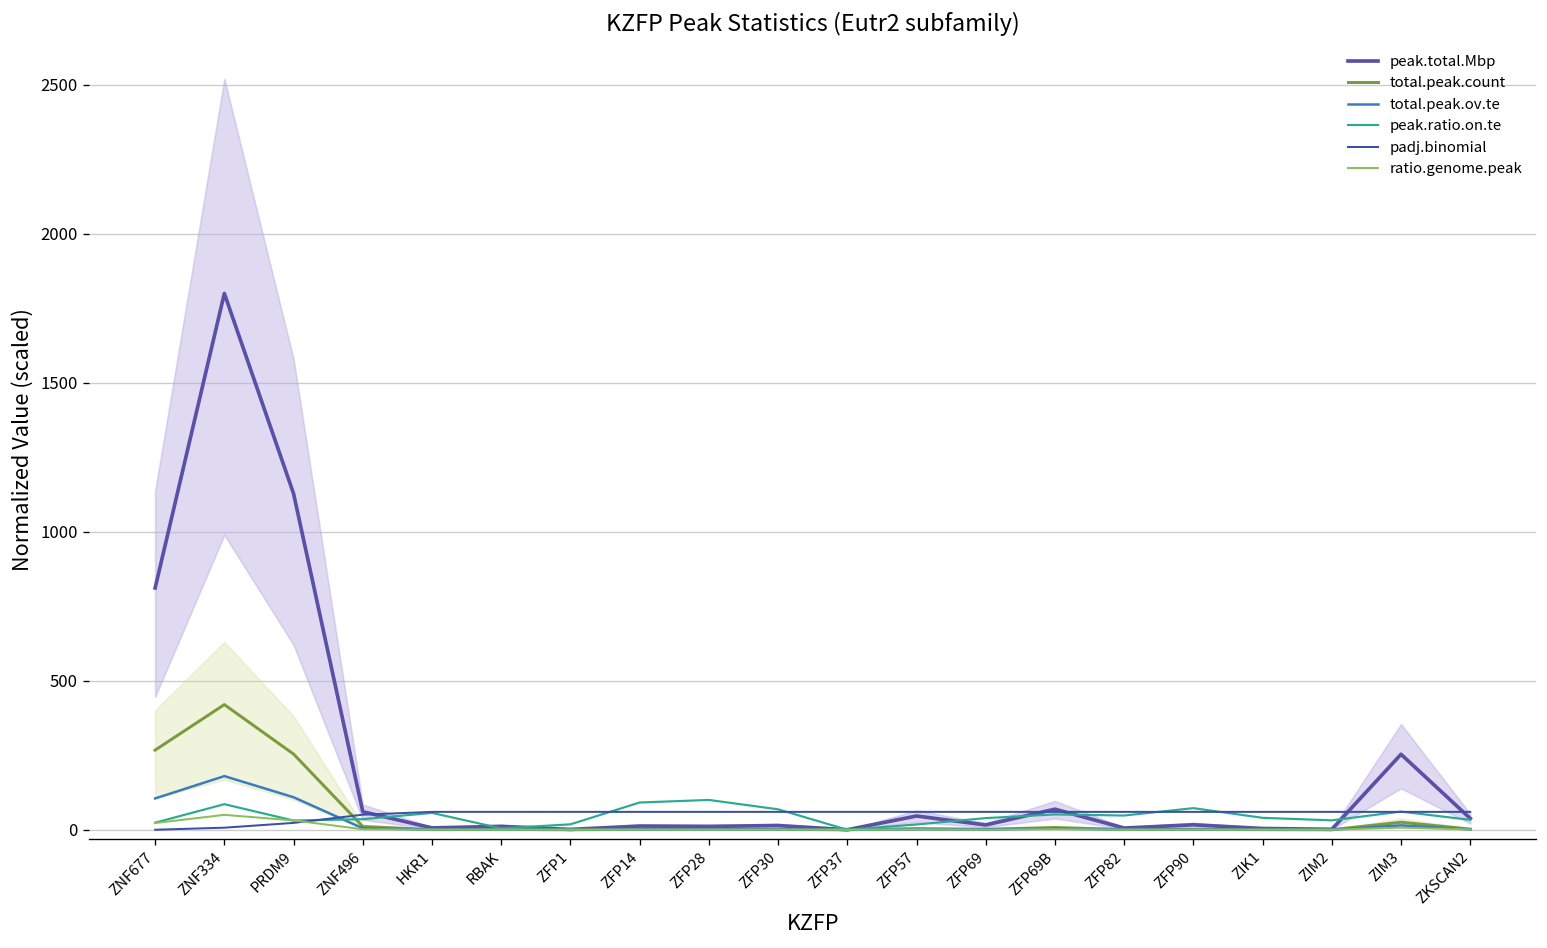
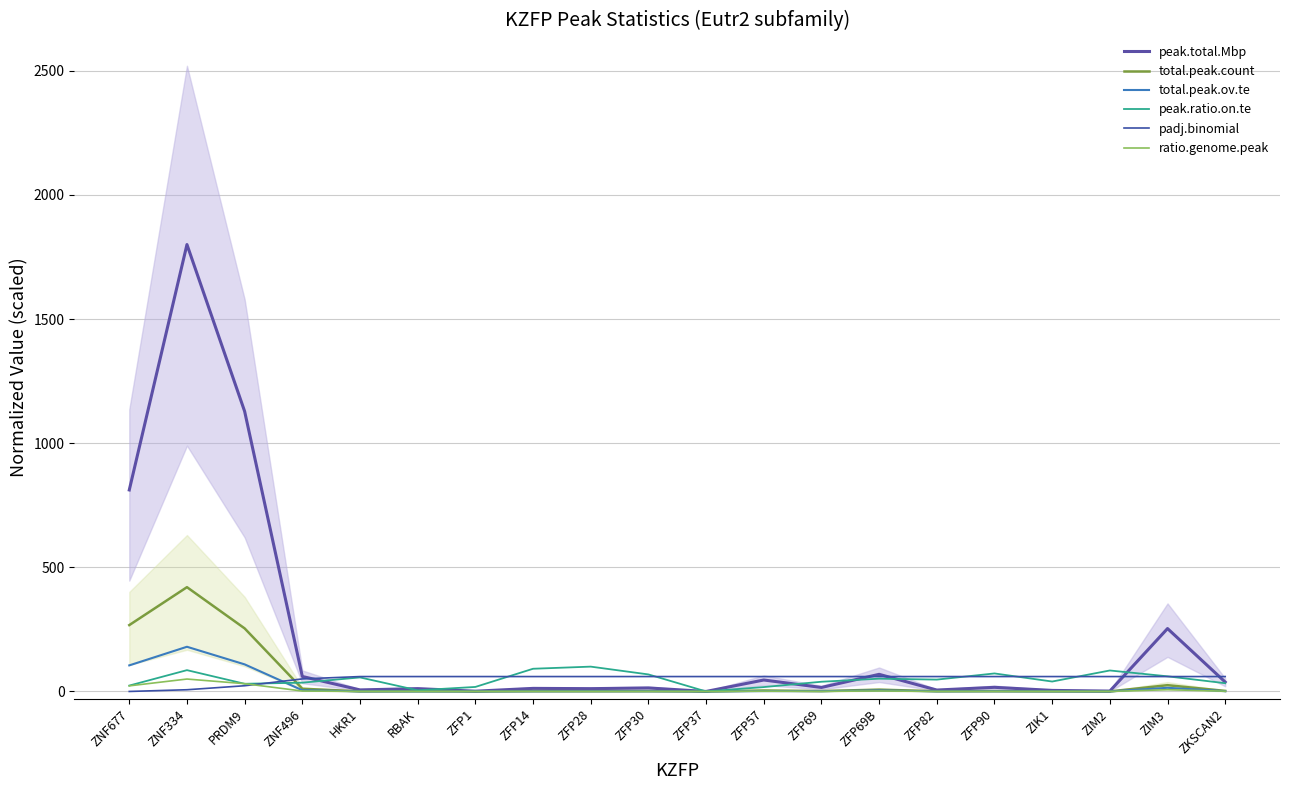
peak.ratio.on.te, ZIM2: 30 -> 80
